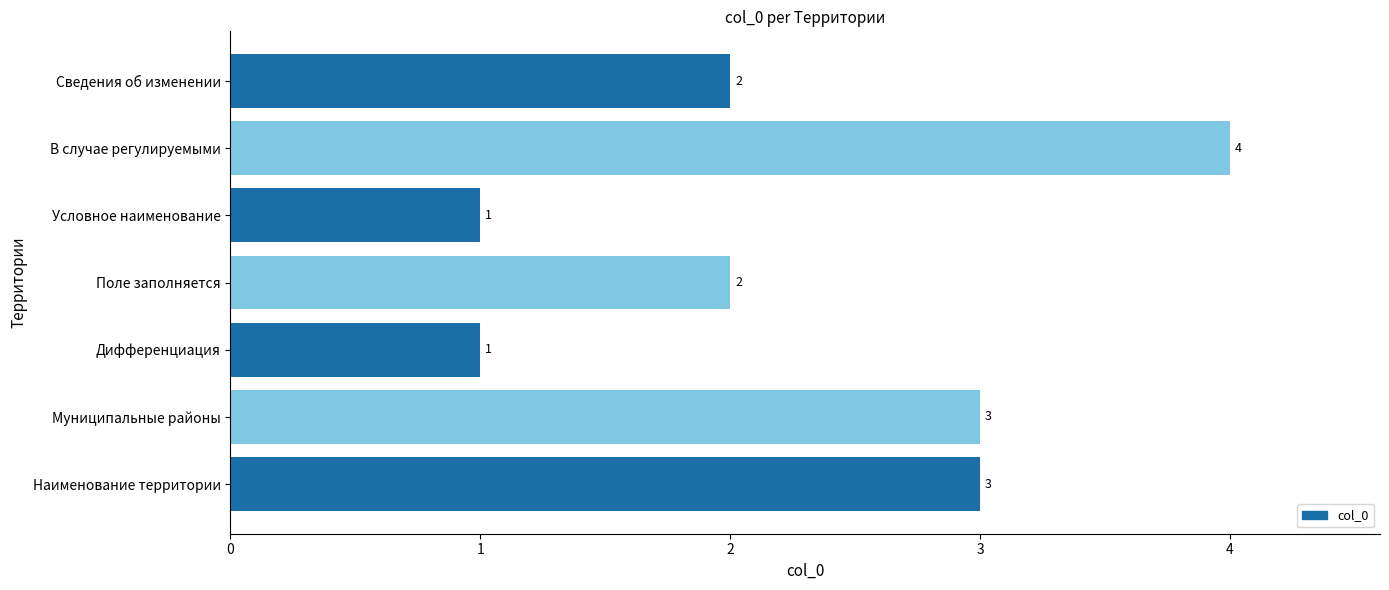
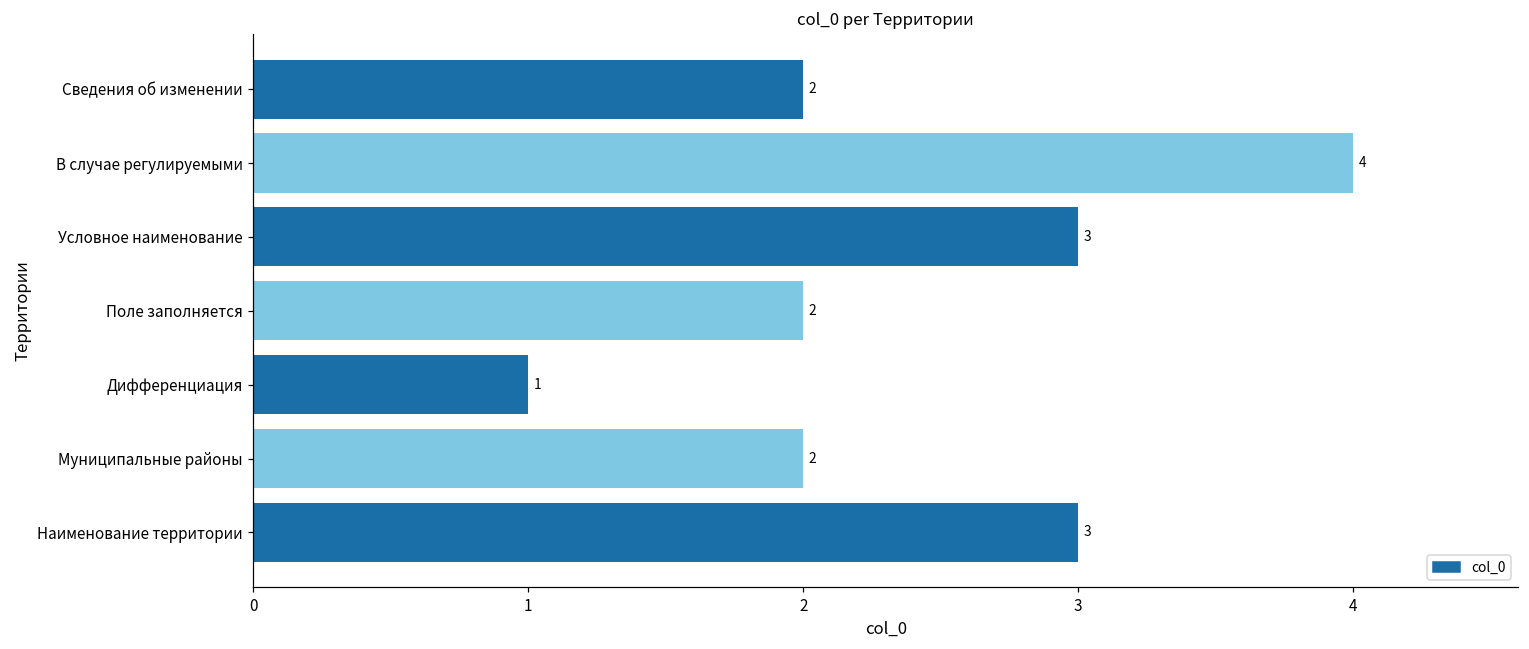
Условное наименование: 1 -> 3
Муниципальные районы: 3 -> 2
